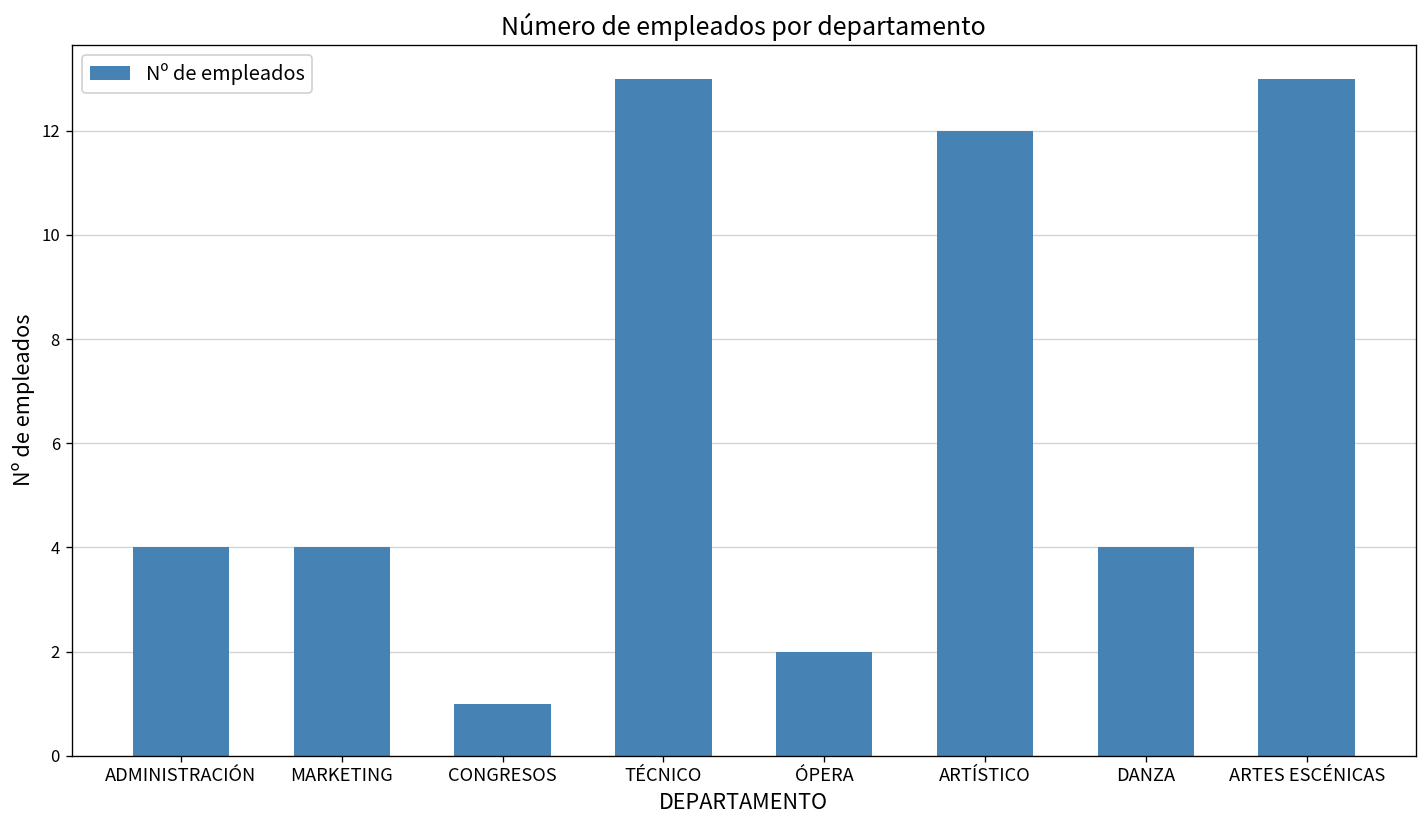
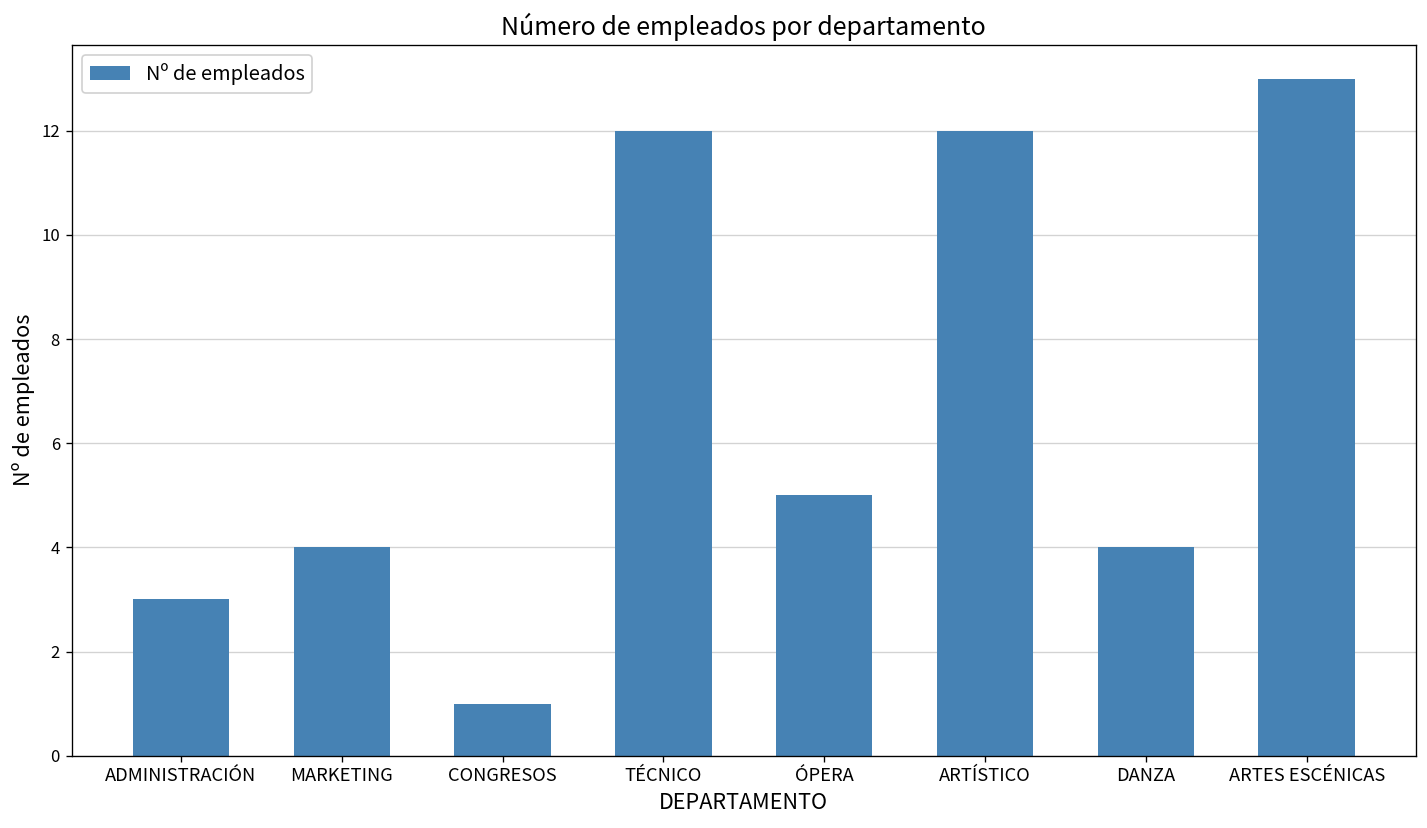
ADMINISTRACIÓN: 4 -> 3
TÉCNICO: 13 -> 12
ÓPERA: 2 -> 5
